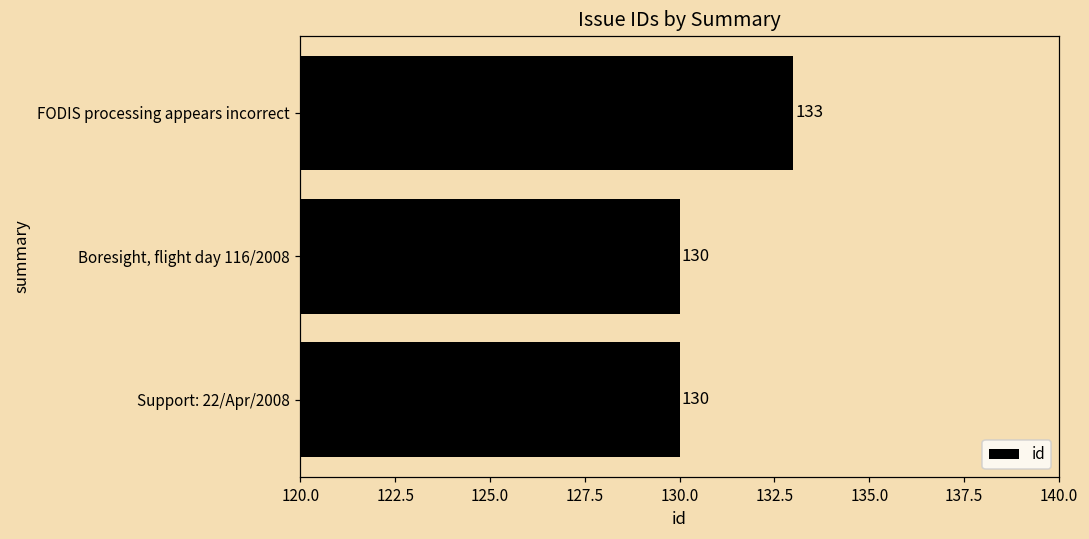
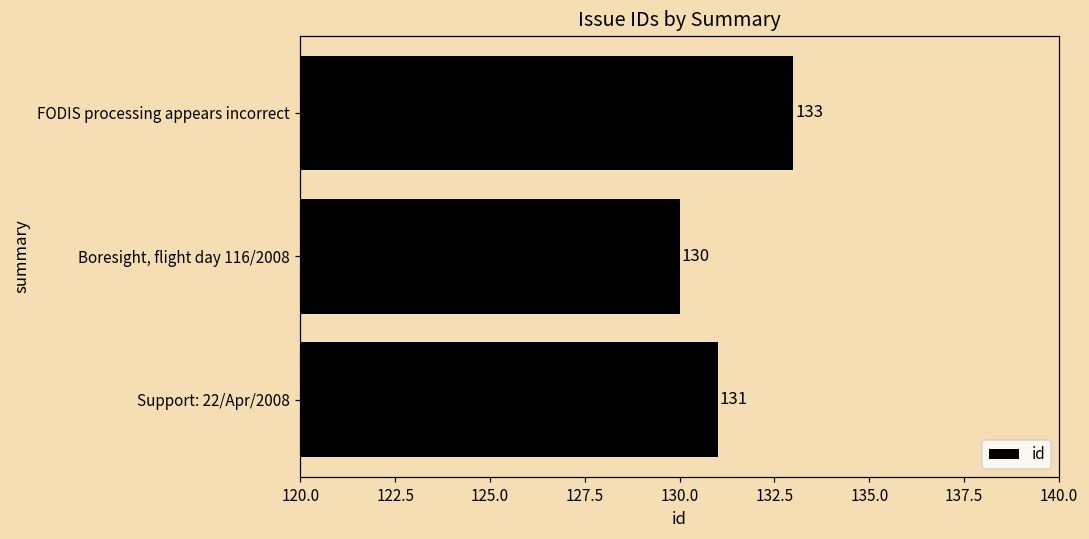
Support: 22/Apr/2008: 130 -> 131
